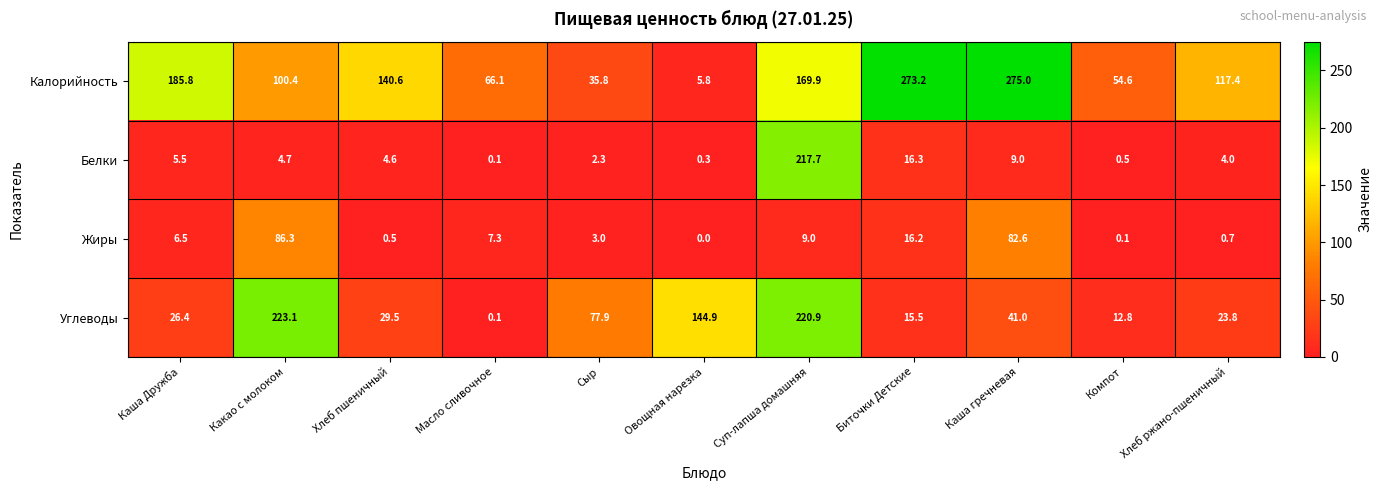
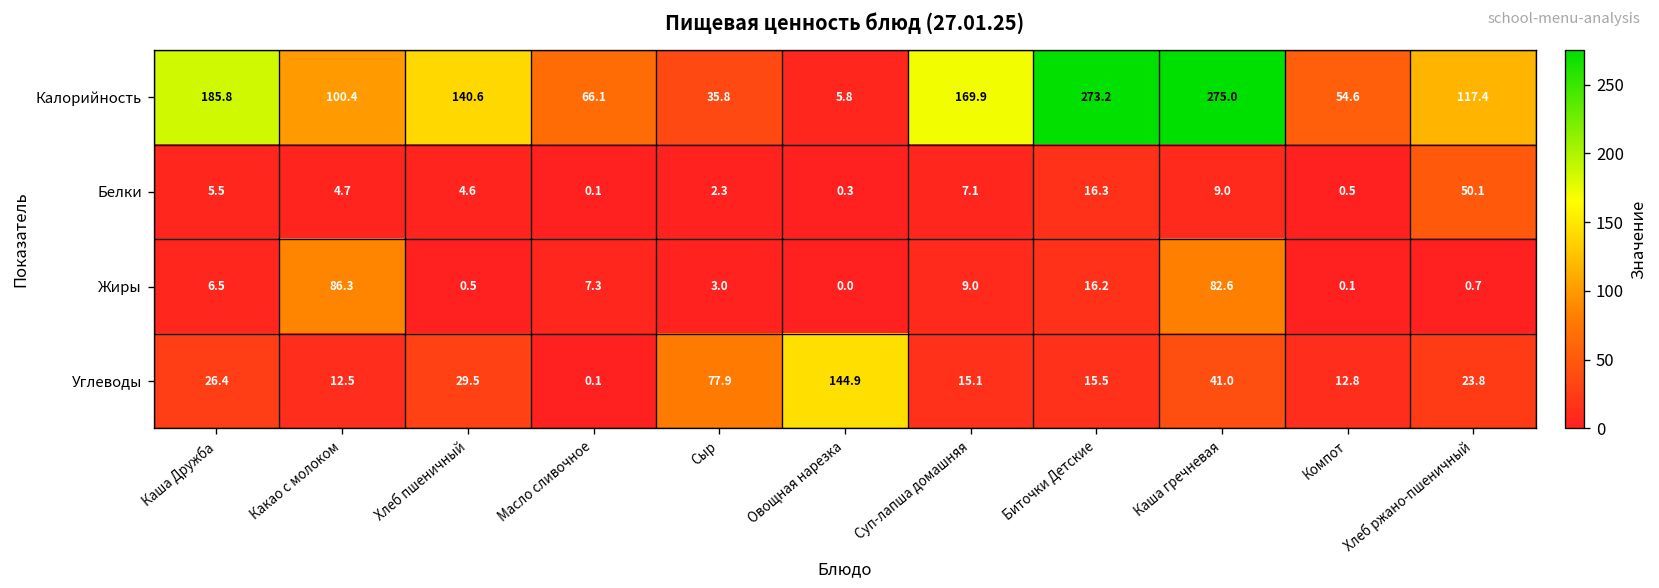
Белки, Суп-лапша домашняя: 217.7 -> 7.1
Белки, Хлеб ржано-пшеничный: 4.0 -> 50.1
Углеводы, Какао с молоком: 223.1 -> 12.5
Углеводы, Суп-лапша домашняя: 220.9 -> 15.1
